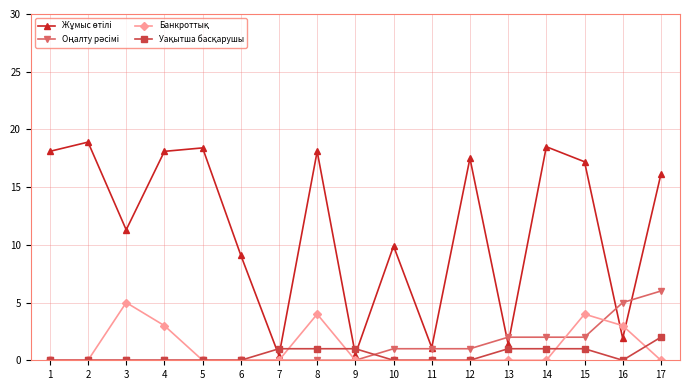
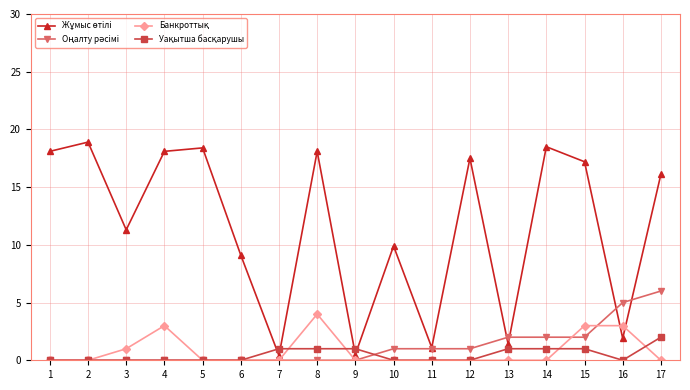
Банкроттық, 3: 5 -> 1
Банкроттық, 15: 4 -> 3
